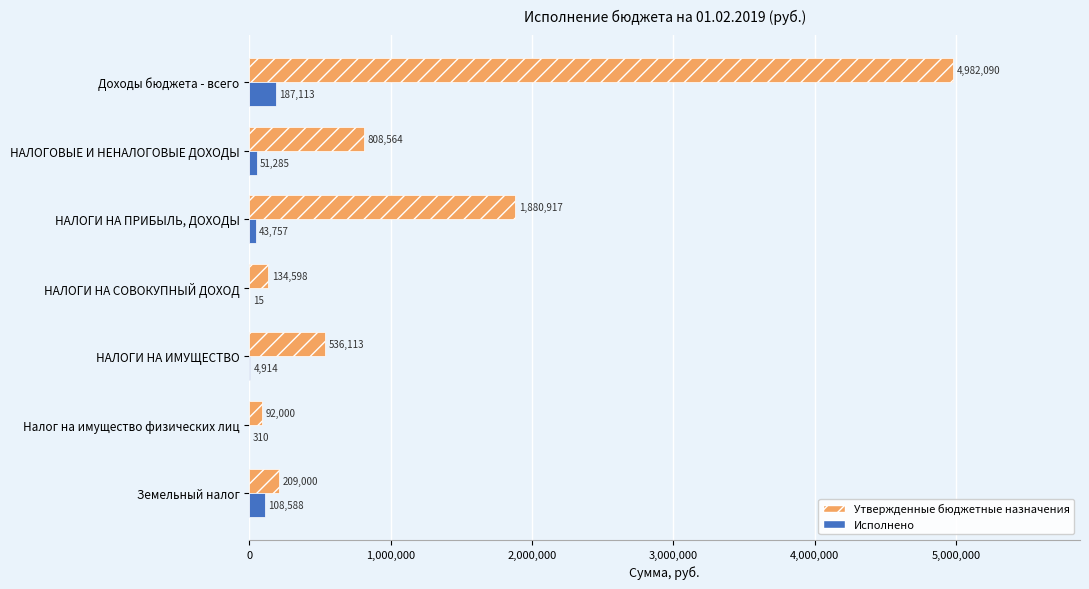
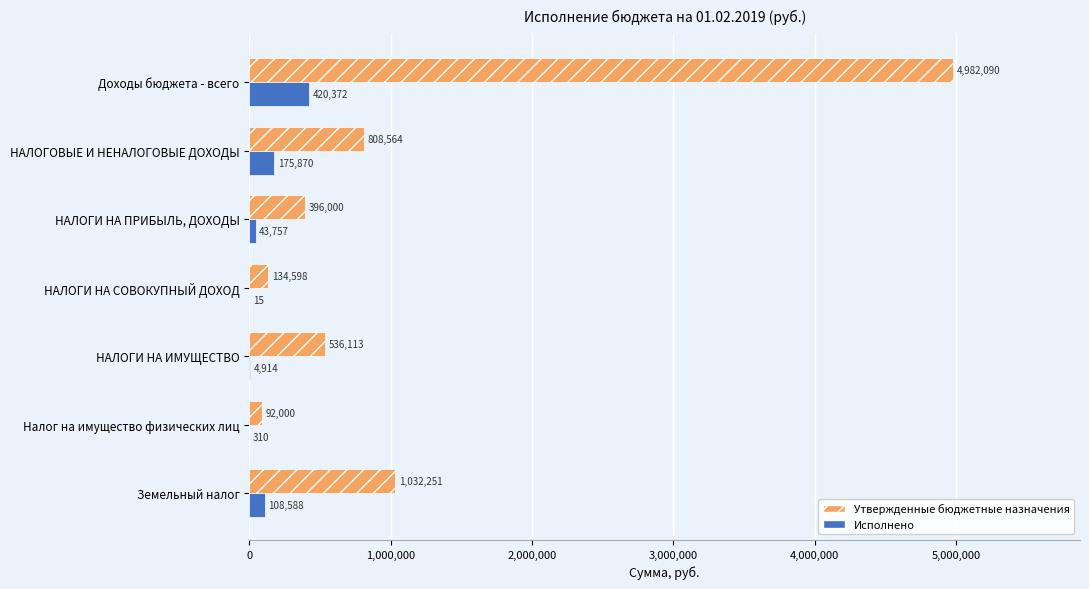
Исполнено, Доходы бюджета - всего: 187,113 -> 420,372
Исполнено, НАЛОГОВЫЕ И НЕНАЛОГОВЫЕ ДОХОДЫ: 51,285 -> 175,870
Утвержденные бюджетные назначения, НАЛОГИ НА ПРИБЫЛЬ, ДОХОДЫ: 1,880,917 -> 396,000
Утвержденные бюджетные назначения, Земельный налог: 209,000 -> 1,032,251
